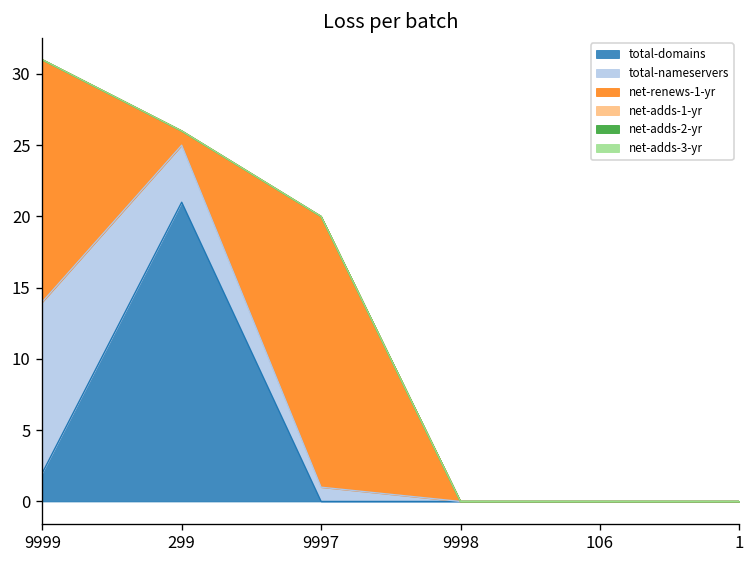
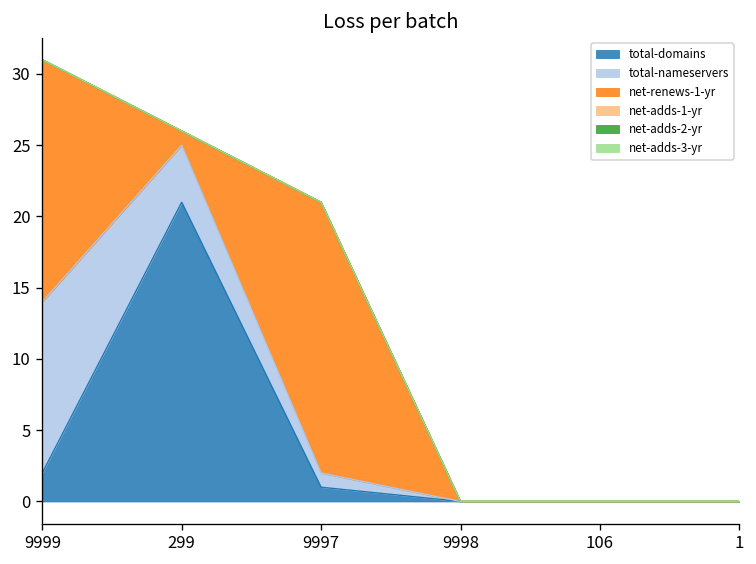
total-domains, 9997: 0 -> 1
